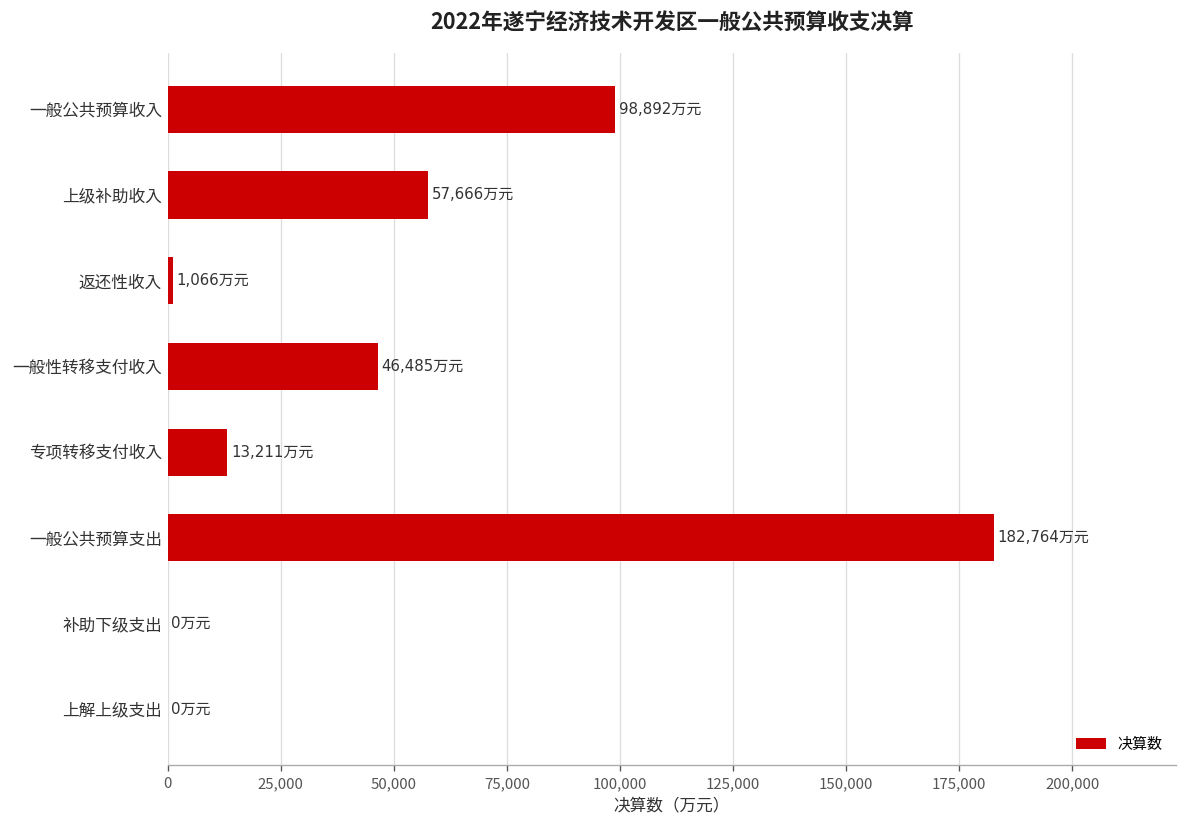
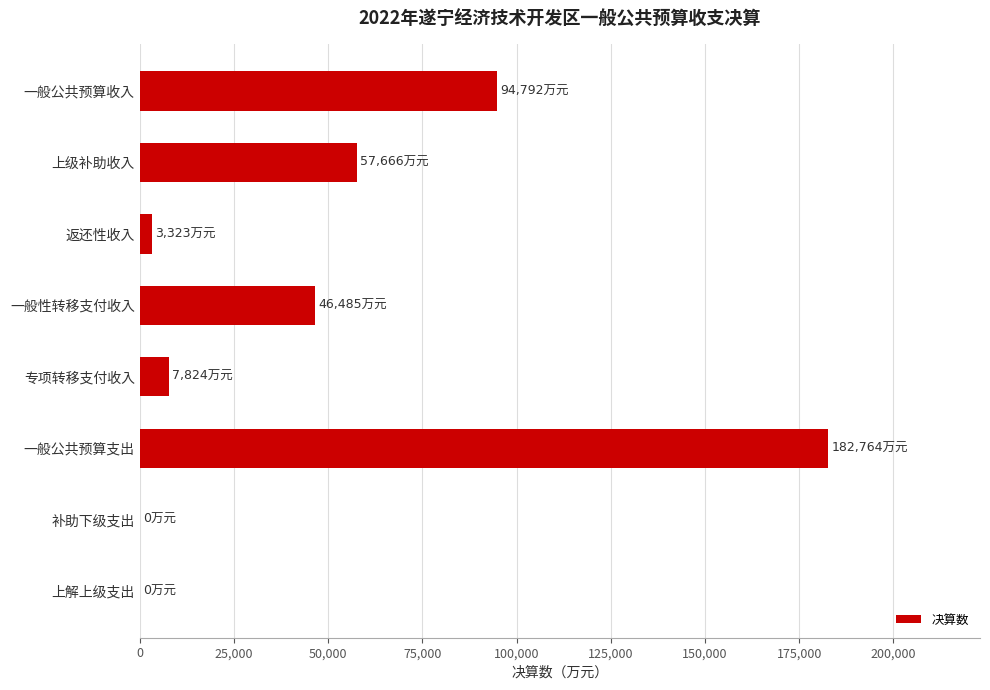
一般公共预算收入: 98,892 -> 94,792
返还性收入: 1,066 -> 3,323
专项转移支付收入: 13,211 -> 7,824
